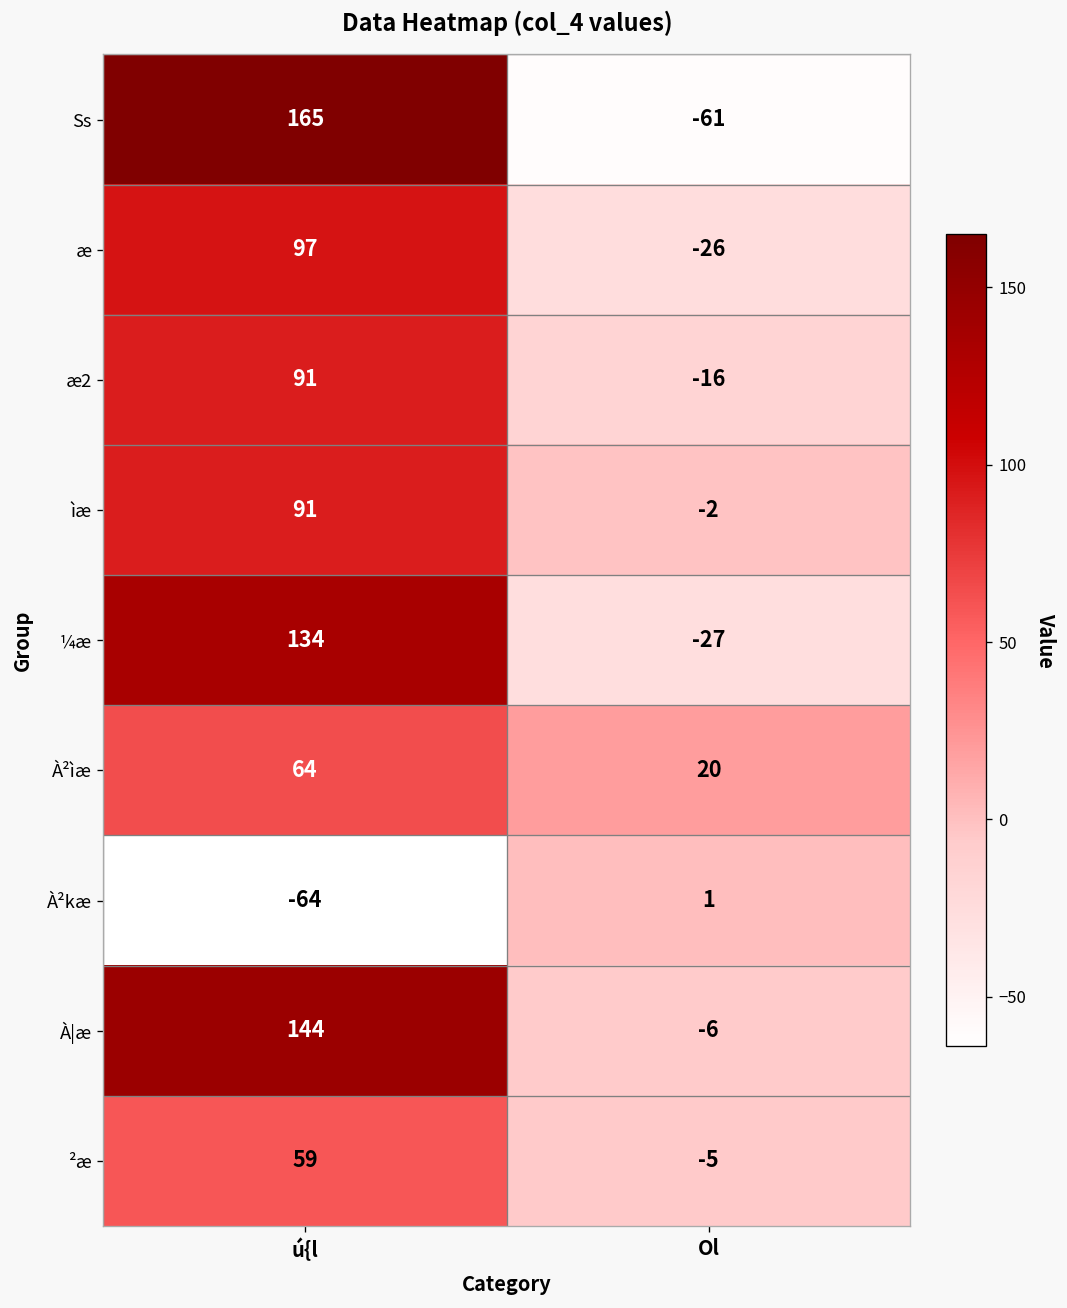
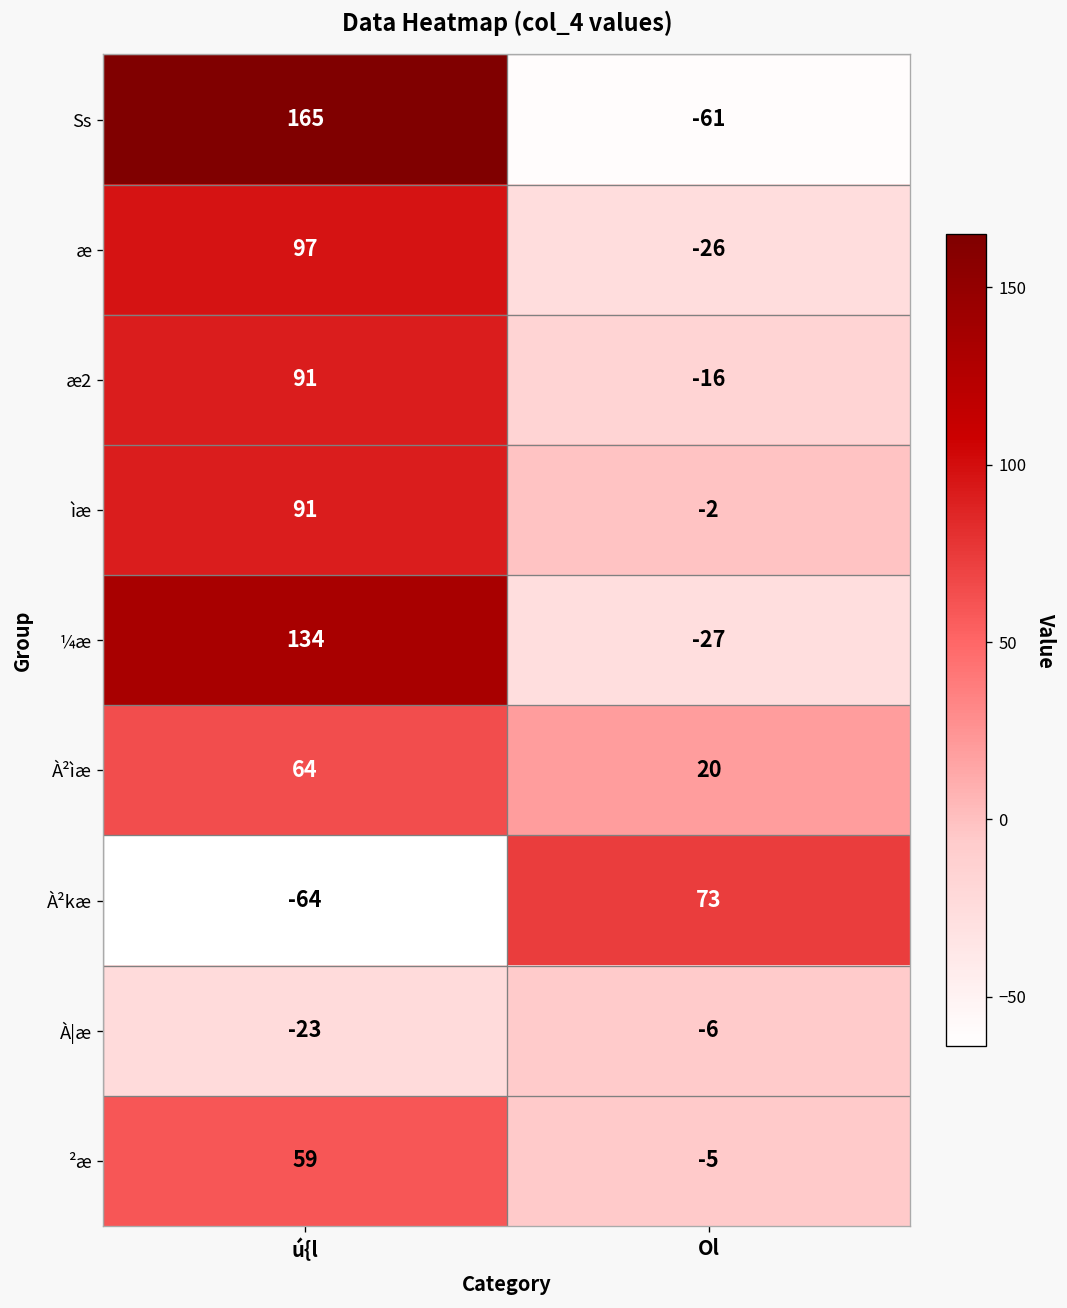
À²kæ, Ol: 1 -> 73
À|æ, ú{l: 144 -> -23
